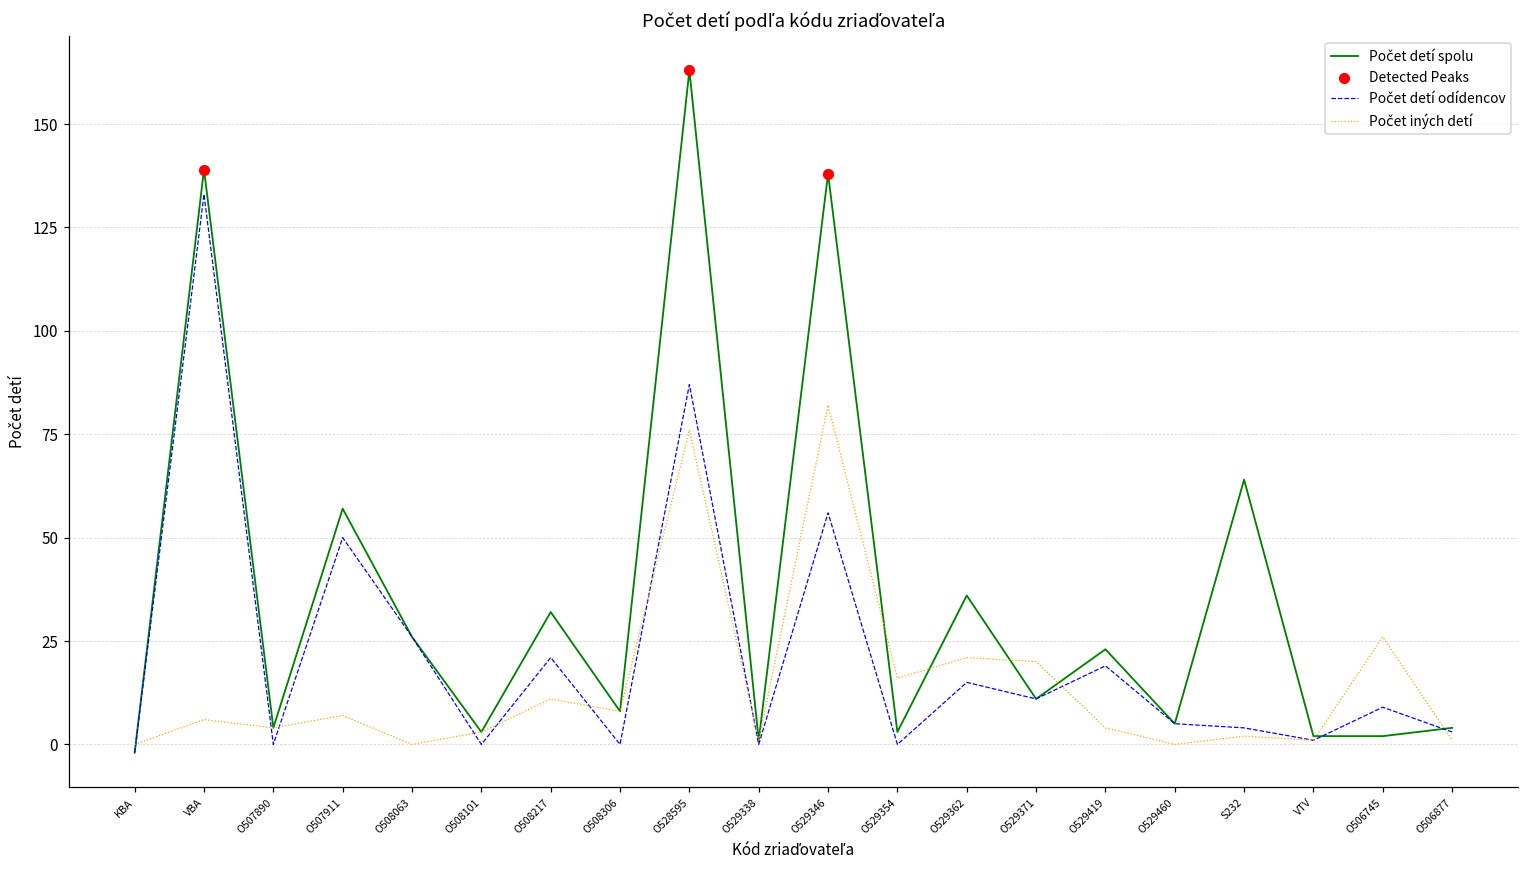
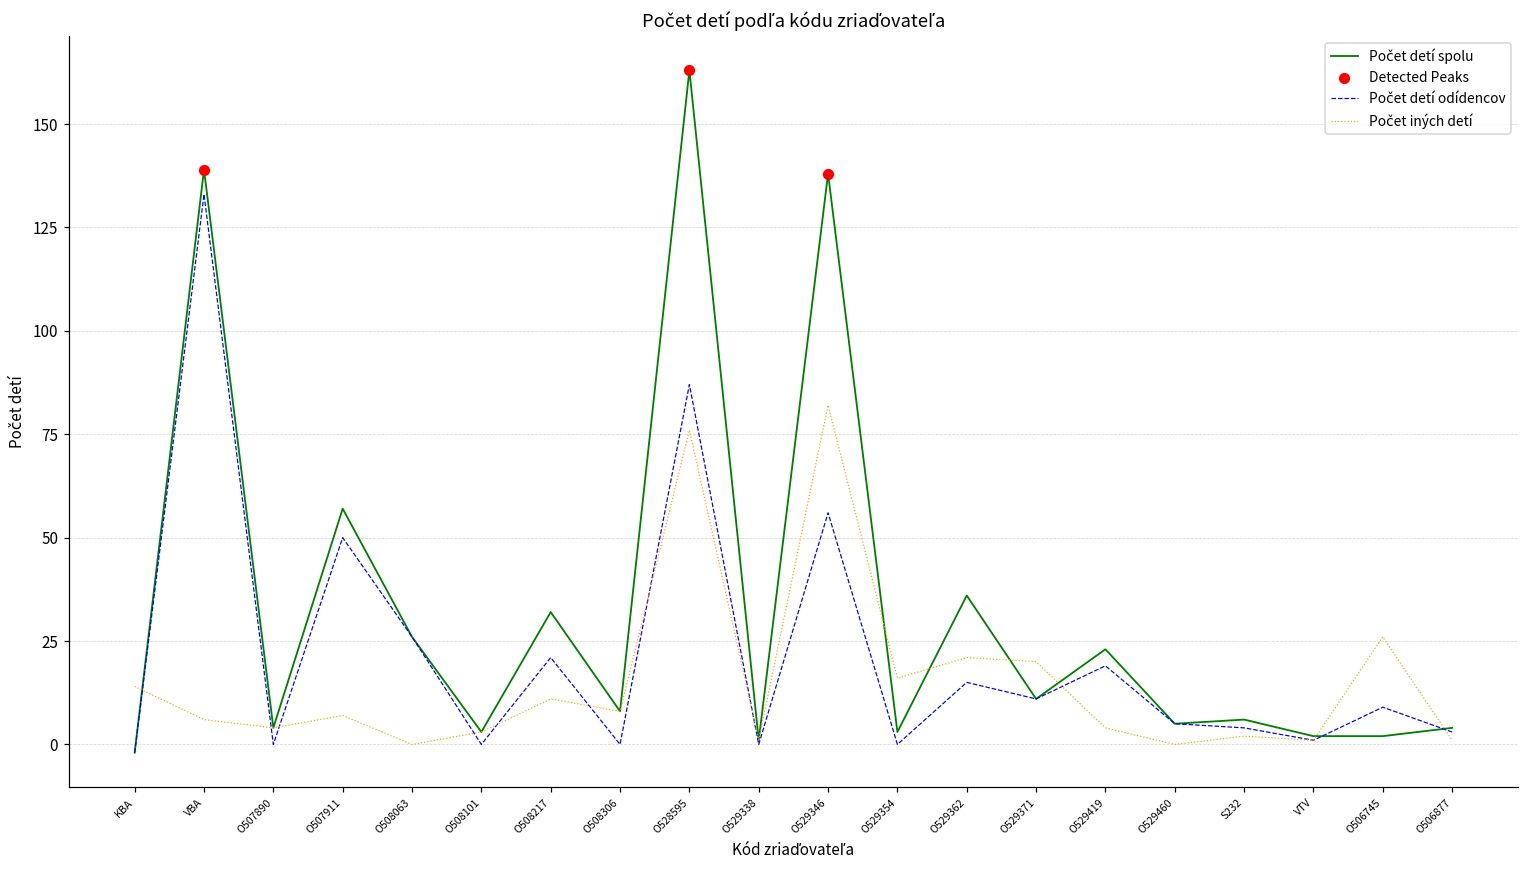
Počet iných detí, KBA: 0 -> 14
Počet detí spolu, S232: 64 -> 6
